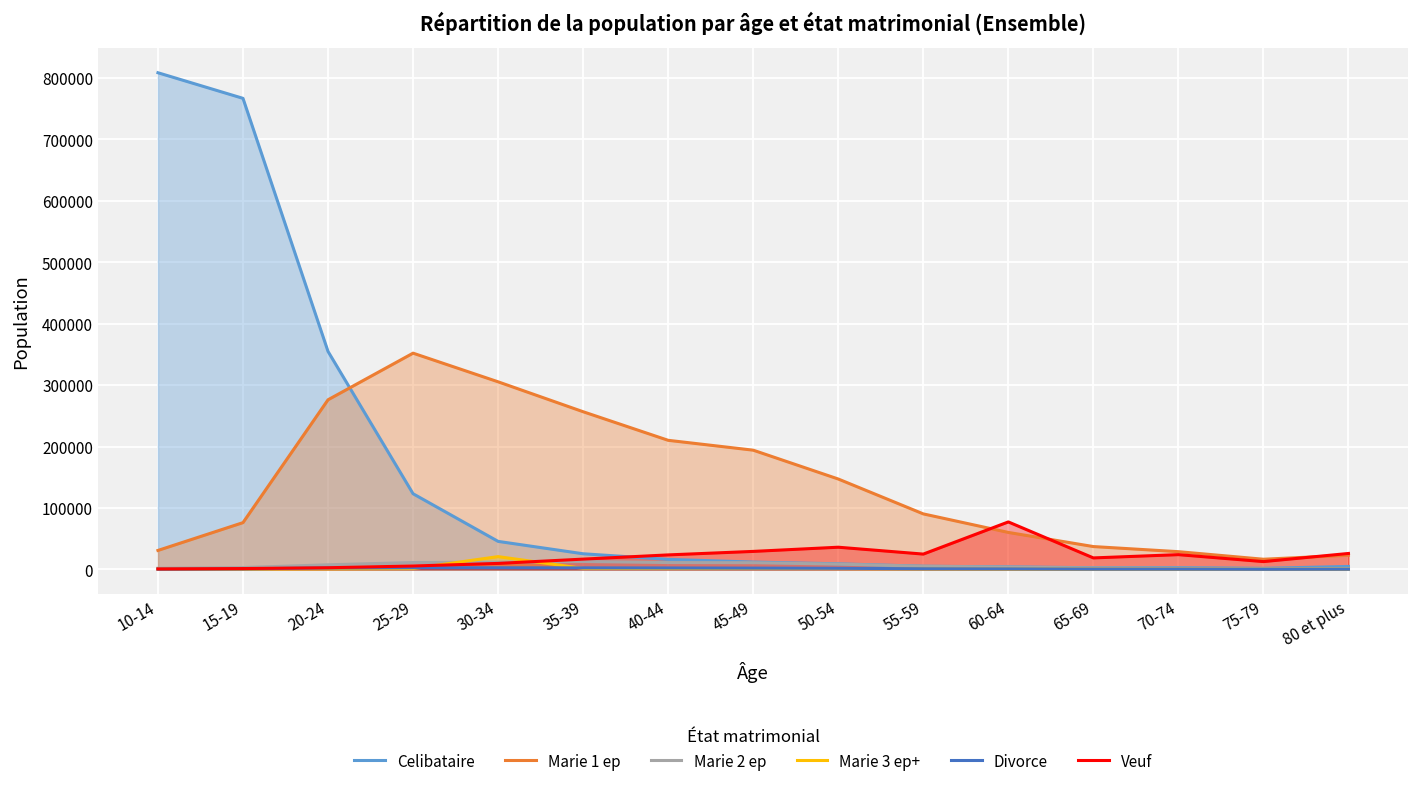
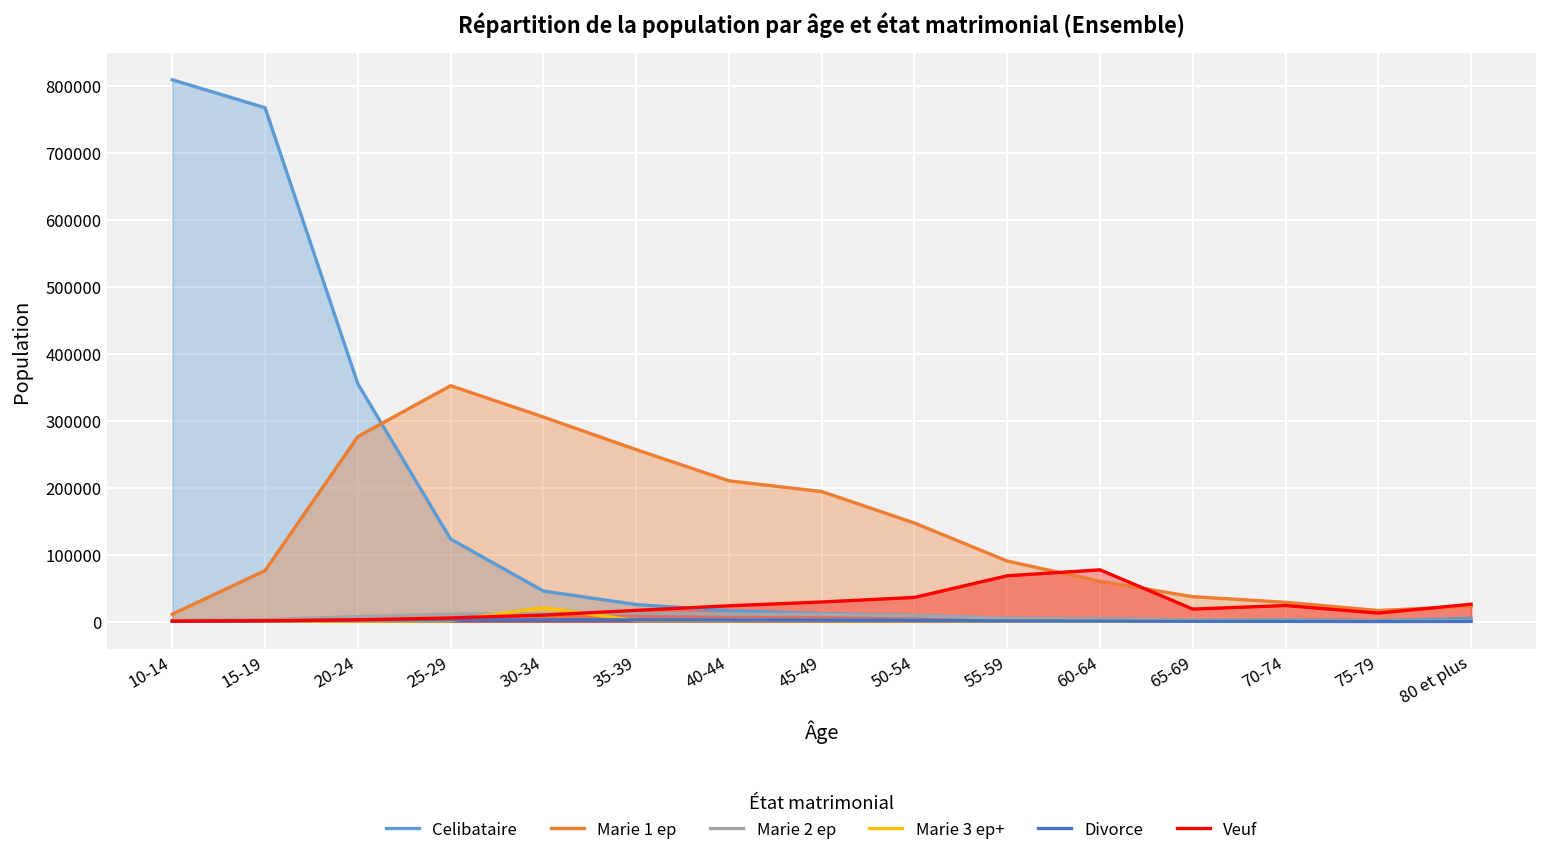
Marie 1 ep, 10-14: 30000 -> 10000
Veuf, 55-59: 20000 -> 70000
